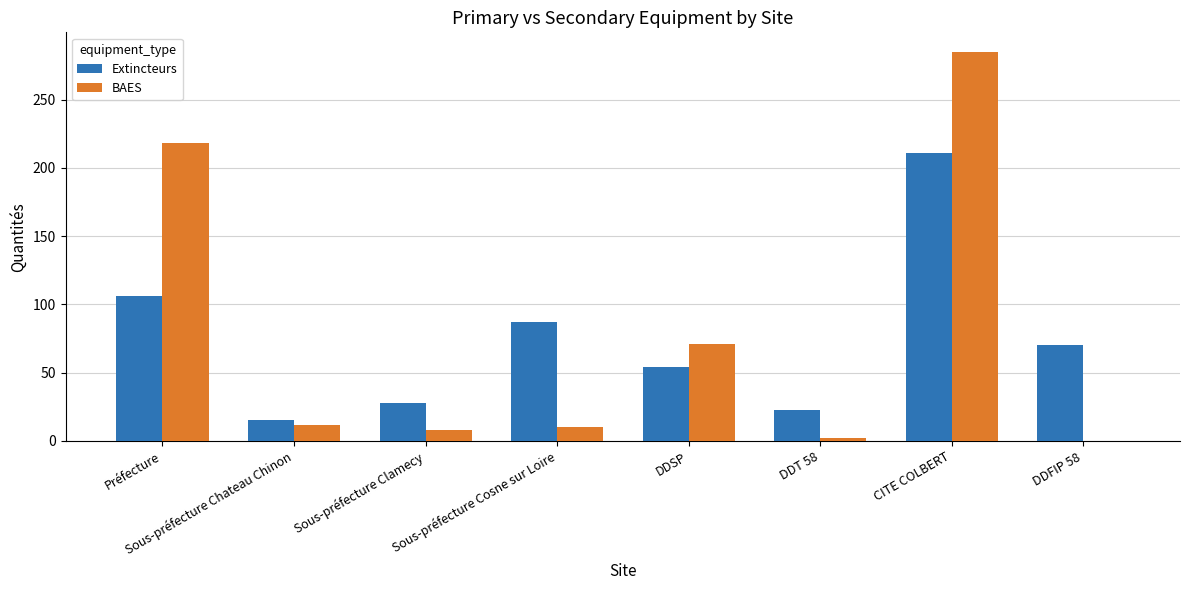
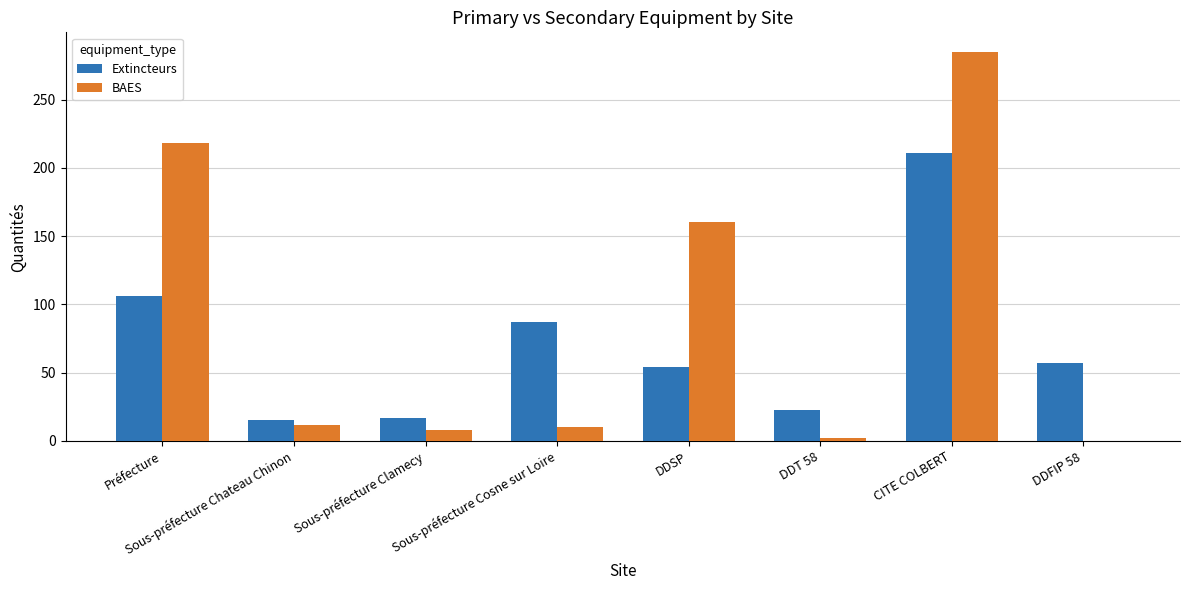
Extincteurs, Sous-préfecture Clamecy: 28 -> 17
BAES, DDSP: 71 -> 160
Extincteurs, DDFIP 58: 70 -> 57
